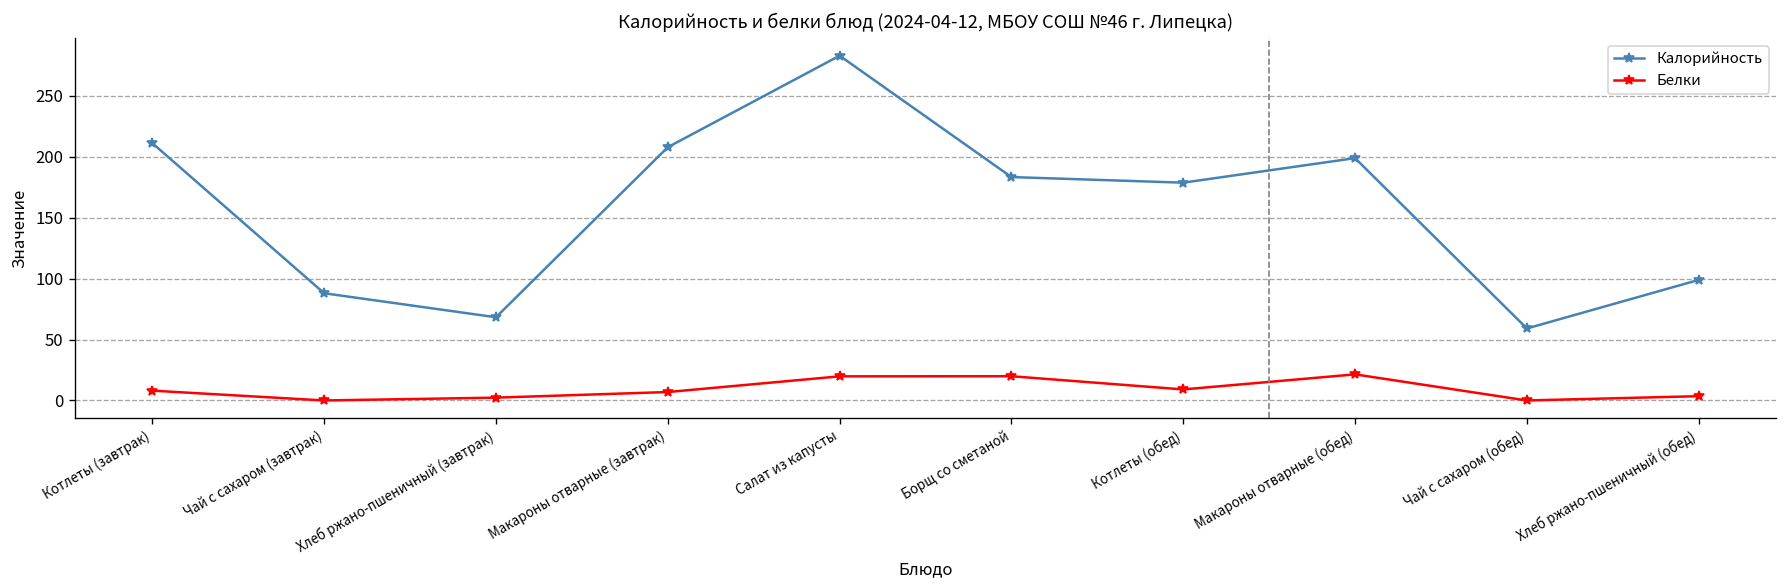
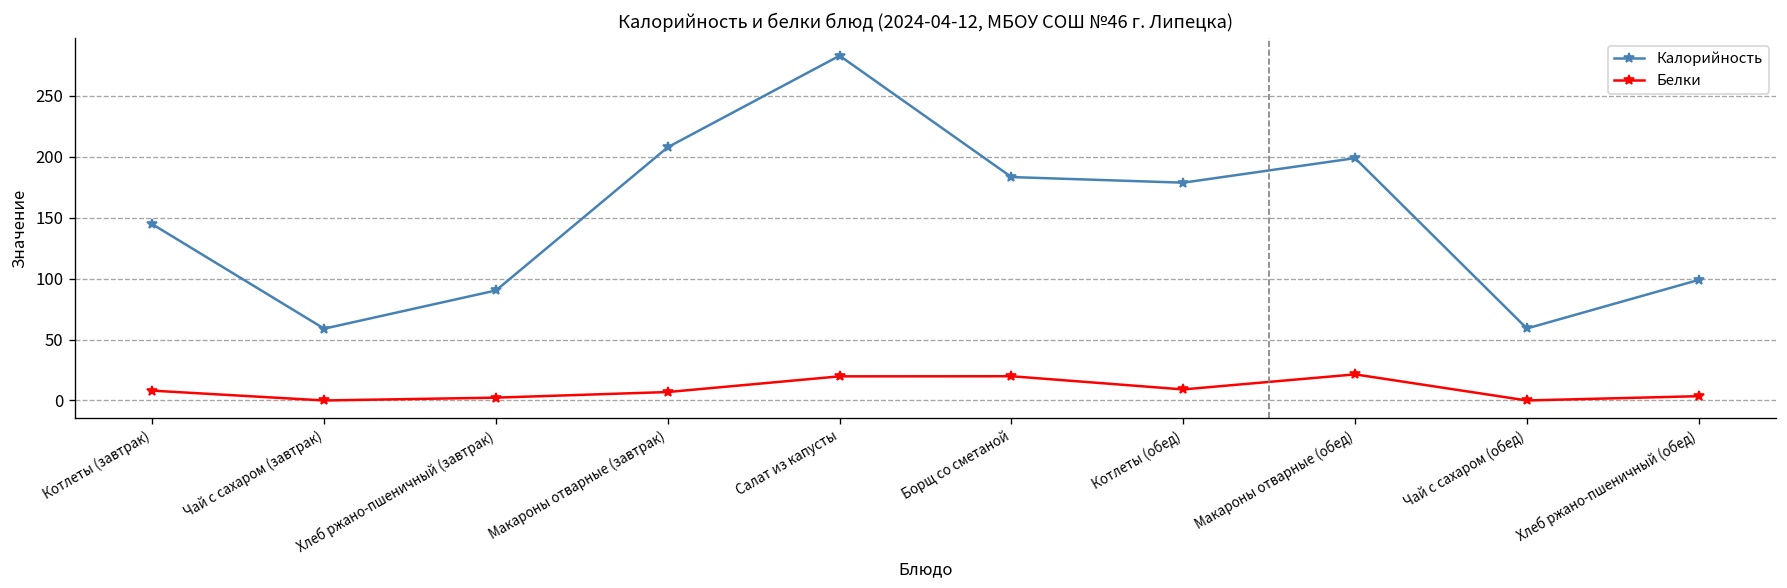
Калорийность, Котлеты (завтрак): 211 -> 145
Калорийность, Чай с сахаром (завтрак): 88 -> 59
Калорийность, Хлеб ржано-пшеничный (завтрак): 68 -> 90
